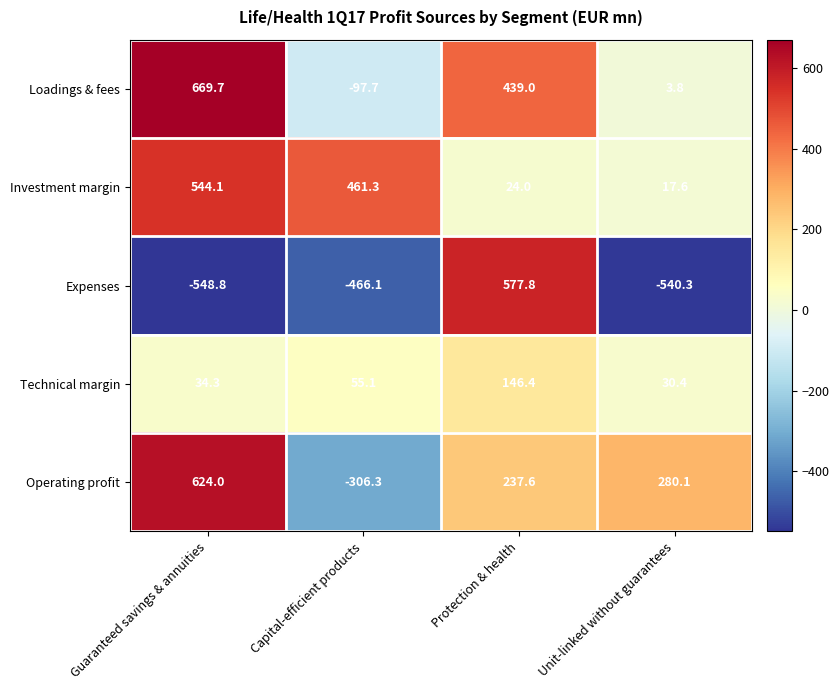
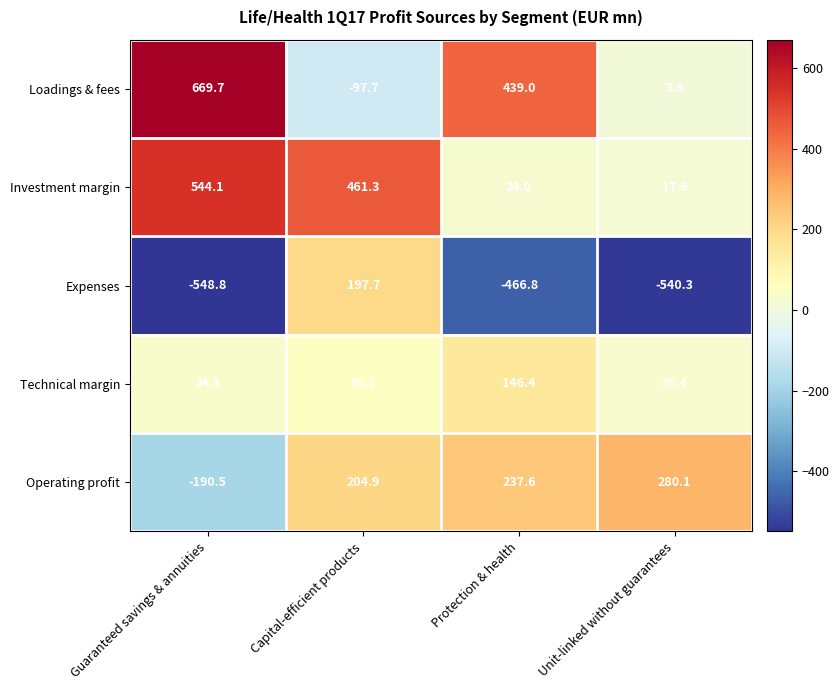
Expenses, Capital-efficient products: -466.1 -> 197.7
Expenses, Protection & health: 577.8 -> -466.8
Operating profit, Guaranteed savings & annuities: 624.0 -> -190.5
Operating profit, Capital-efficient products: -306.3 -> 204.9
